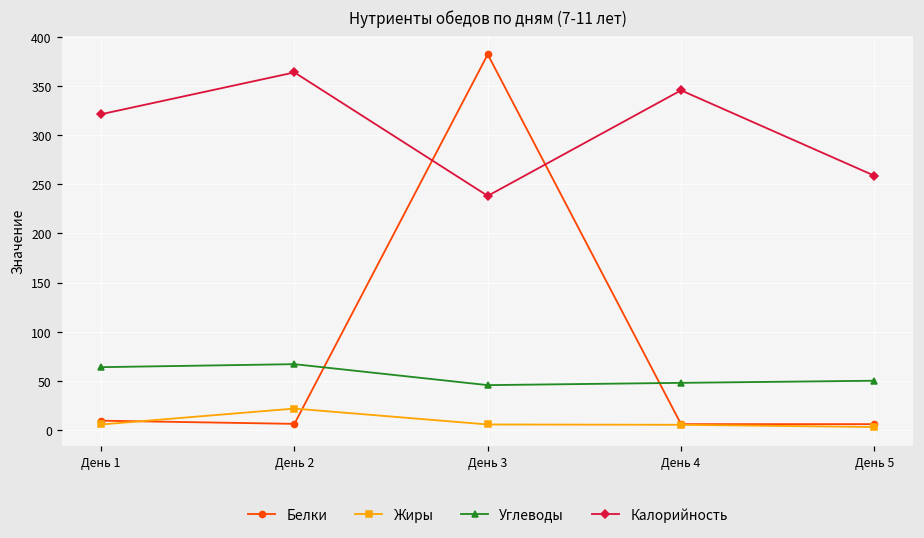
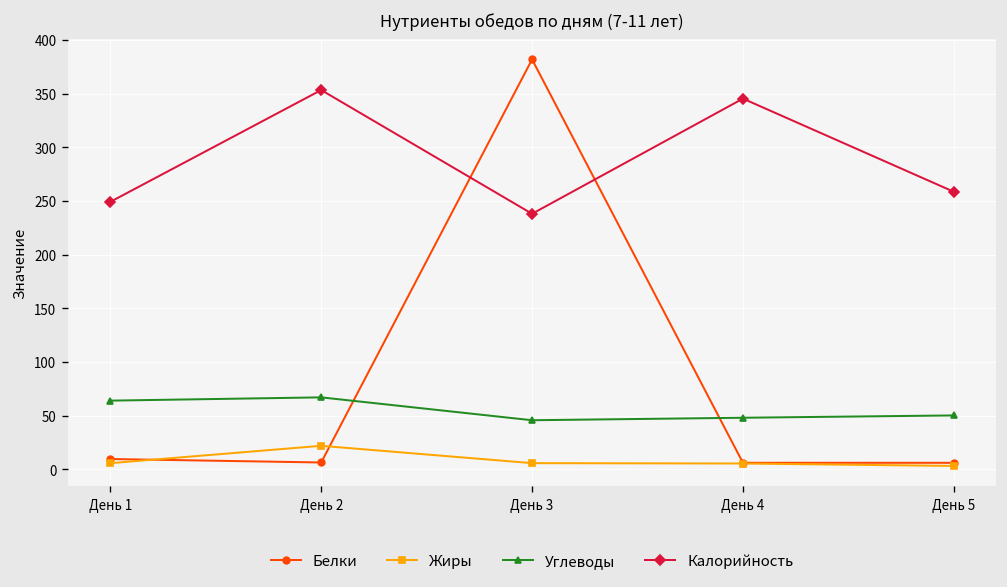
Калорийность, День 1: 320 -> 250
Калорийность, День 2: 360 -> 350
